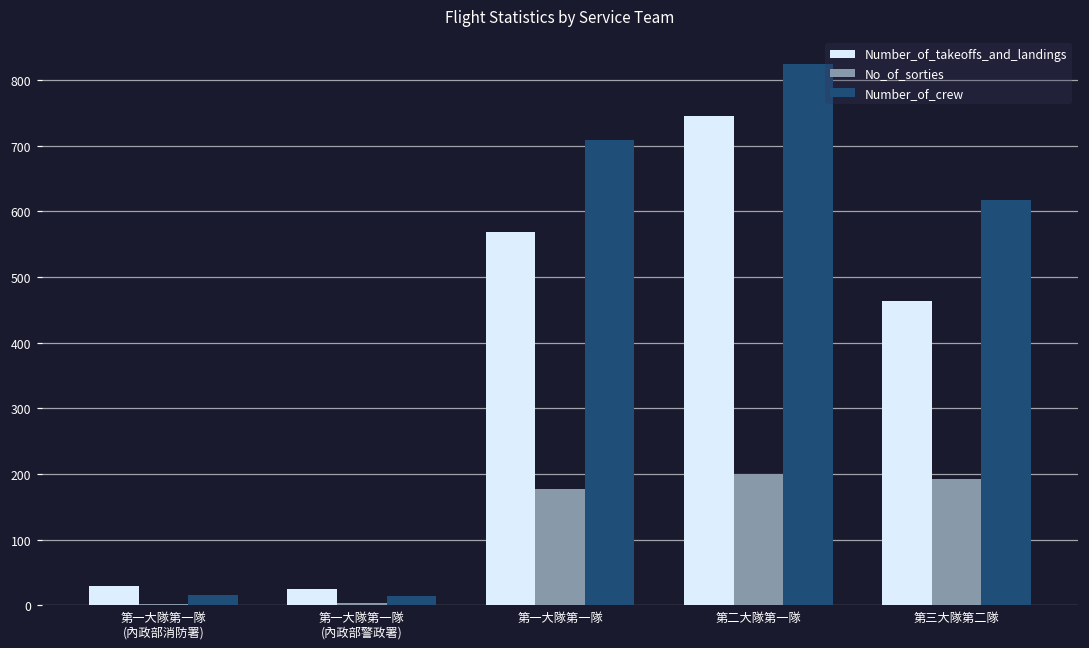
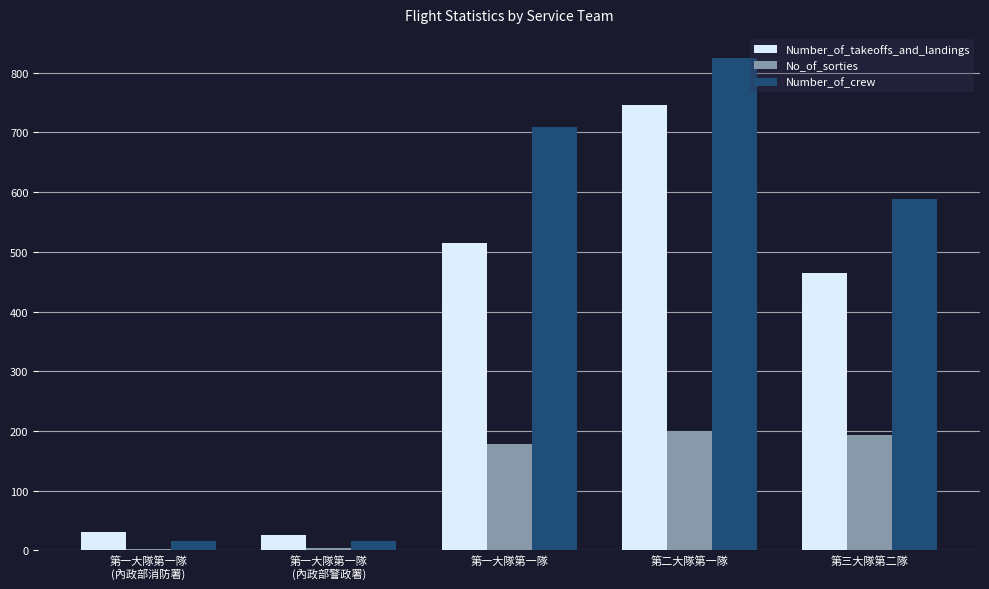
Number_of_takeoffs_and_landings, 第一大隊第一隊: 570 -> 520
Number_of_crew, 第三大隊第二隊: 620 -> 590
